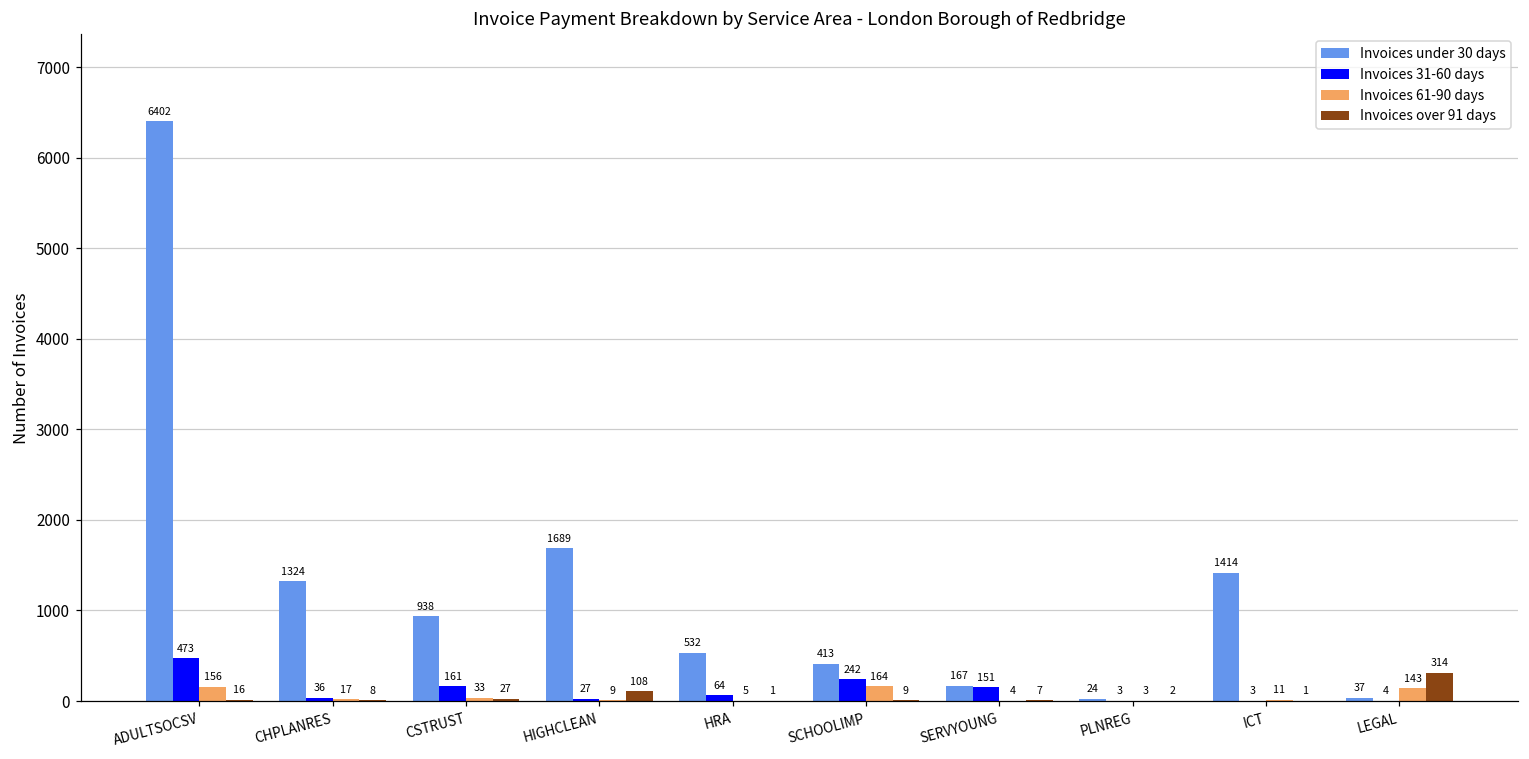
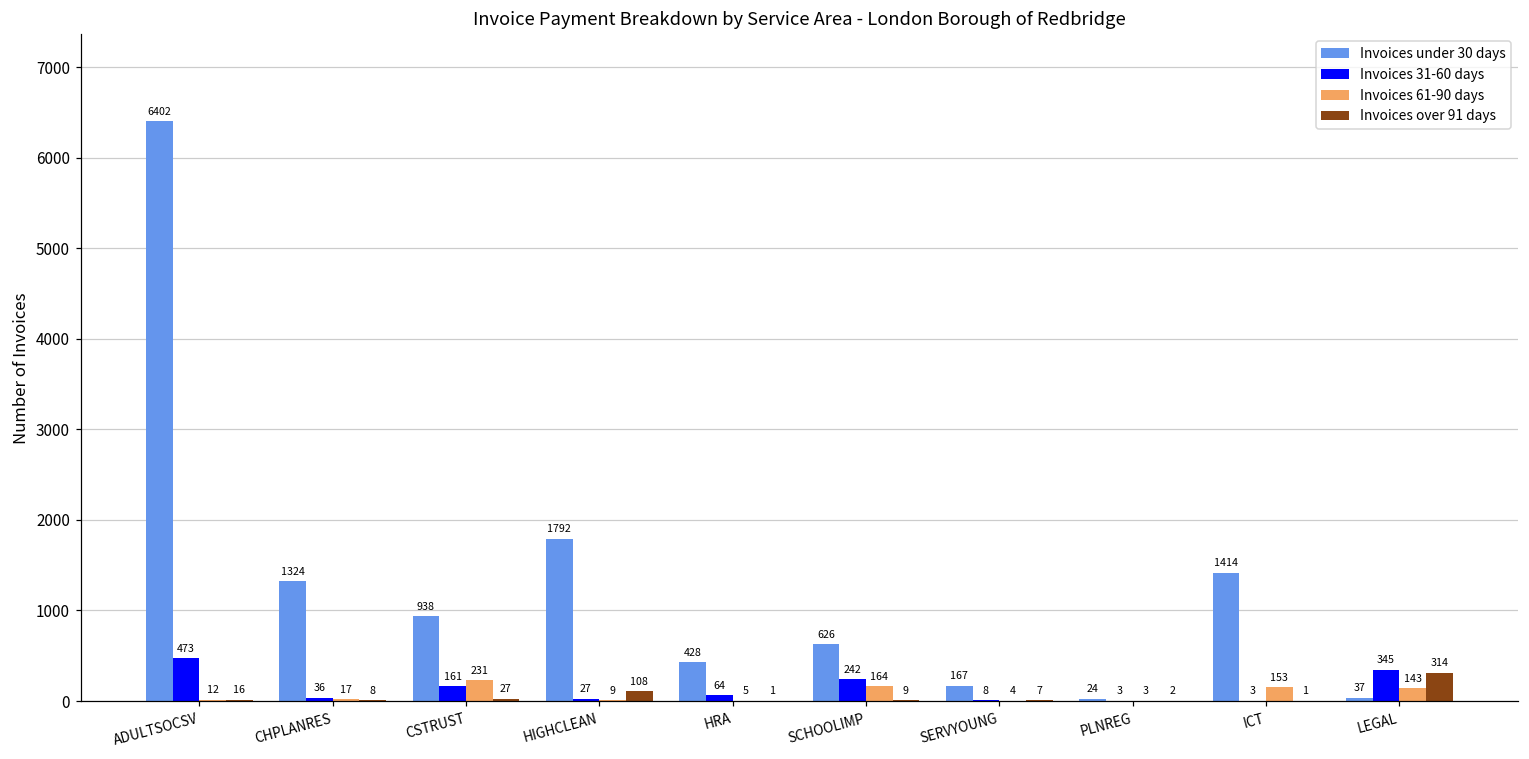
Invoices 61-90 days, ADULTSOCSV: 156 -> 12
Invoices 61-90 days, CSTRUST: 33 -> 231
Invoices under 30 days, HIGHCLEAN: 1689 -> 1792
Invoices under 30 days, HRA: 532 -> 428
Invoices under 30 days, SCHOOLIMP: 413 -> 626
Invoices 31-60 days, SERVYOUNG: 151 -> 8
Invoices 61-90 days, ICT: 11 -> 153
Invoices 31-60 days, LEGAL: 4 -> 345
